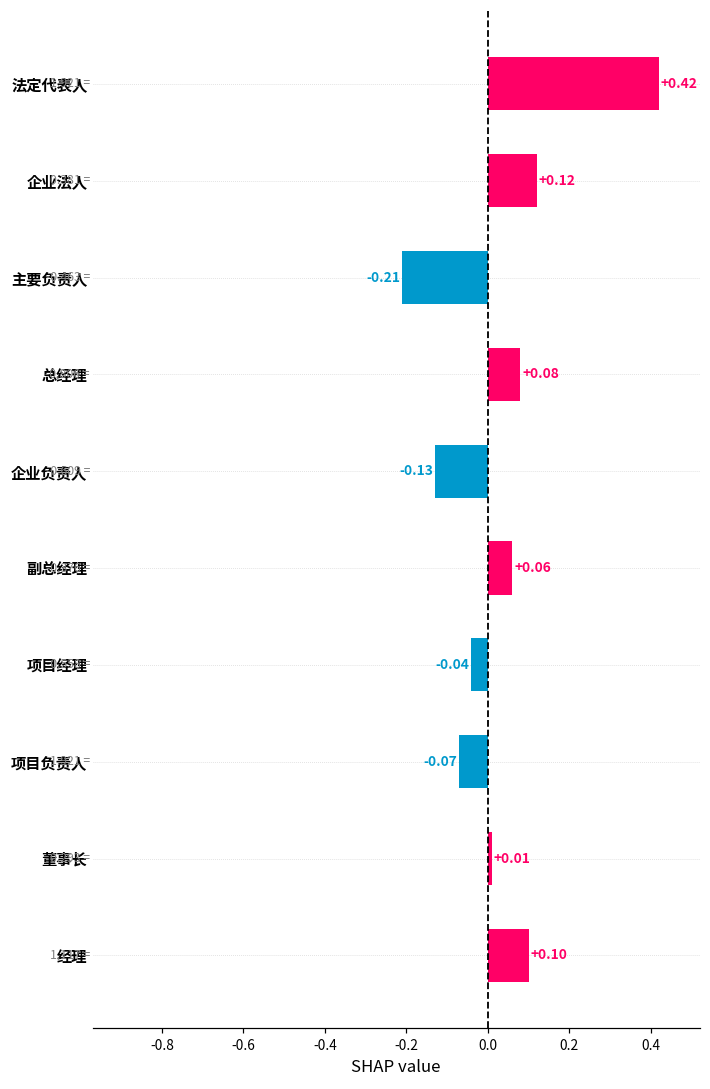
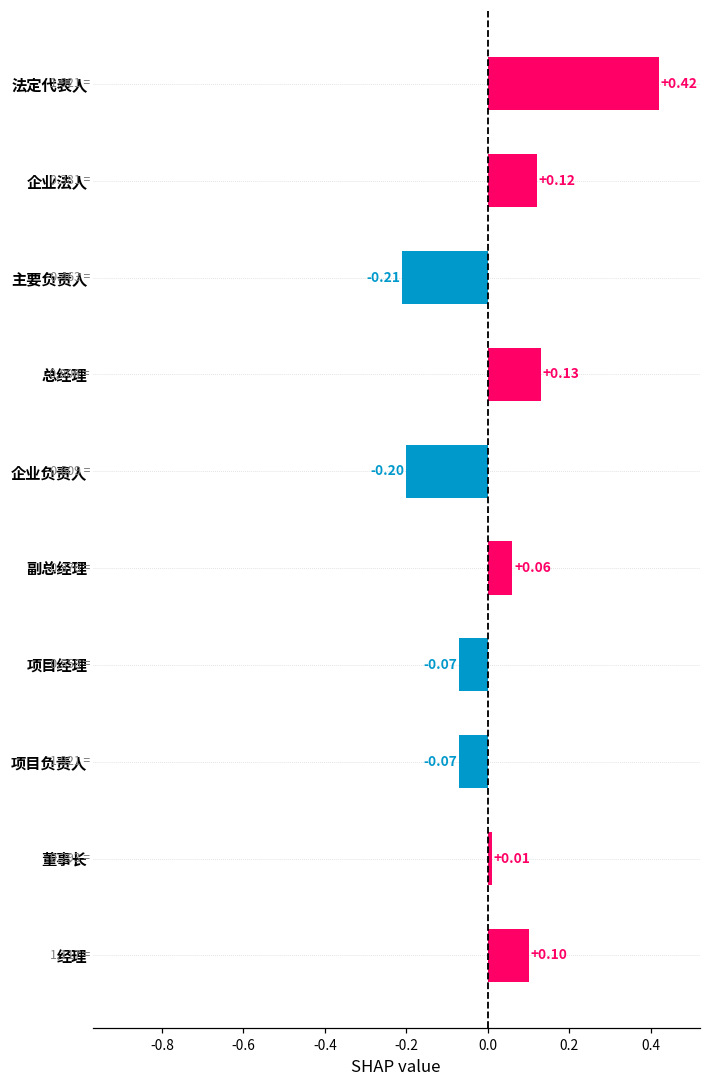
总经理: +0.08 -> +0.13
企业负责人: -0.13 -> -0.20
项目经理: -0.04 -> -0.07
